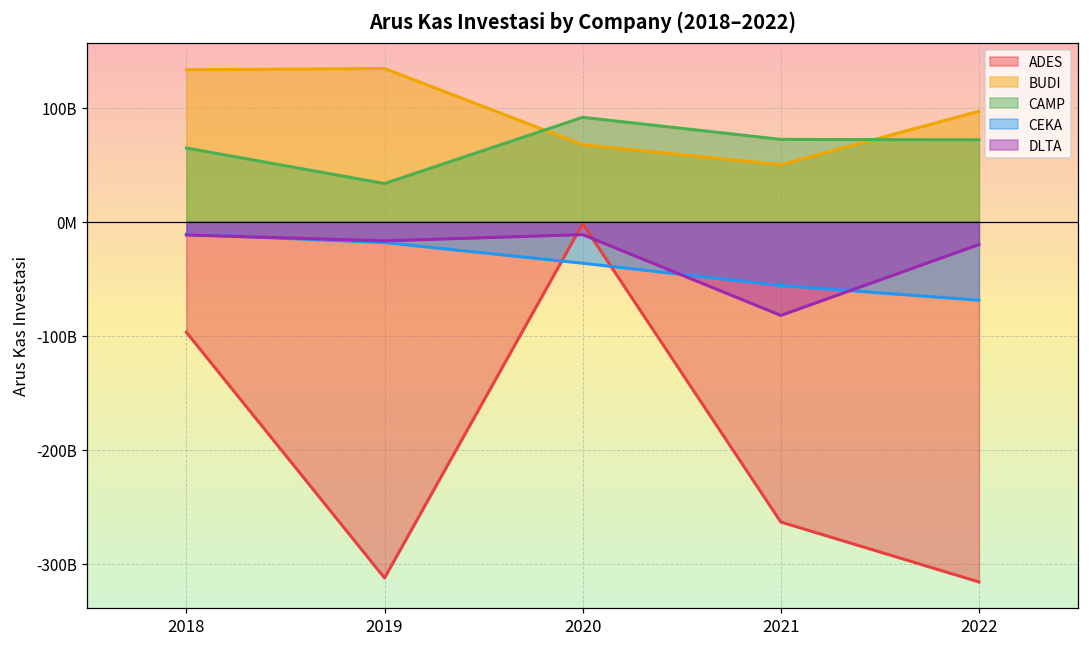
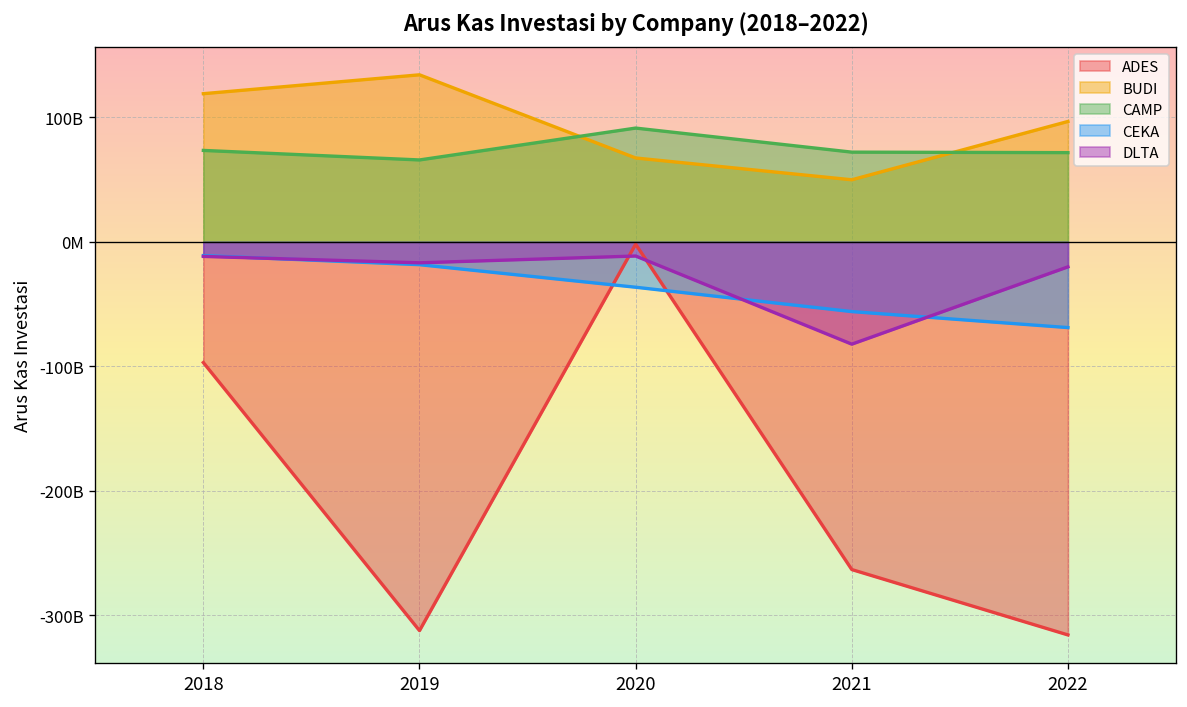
BUDI, 2018: 133000000000 -> 119000000000
CAMP, 2018: 65000000000 -> 74000000000
CAMP, 2019: 33000000000 -> 66000000000
